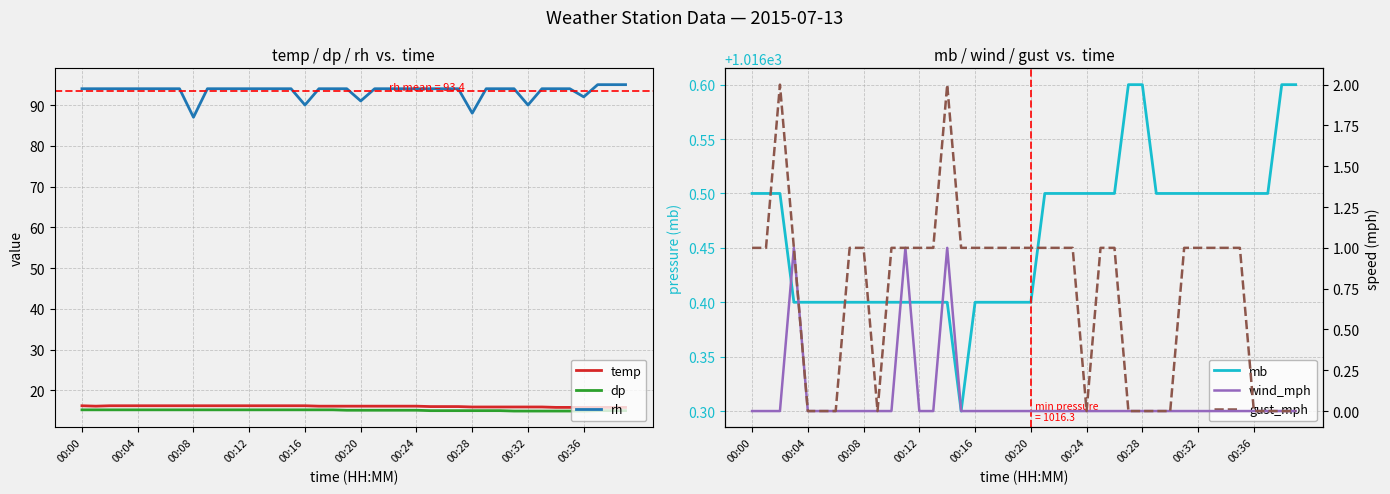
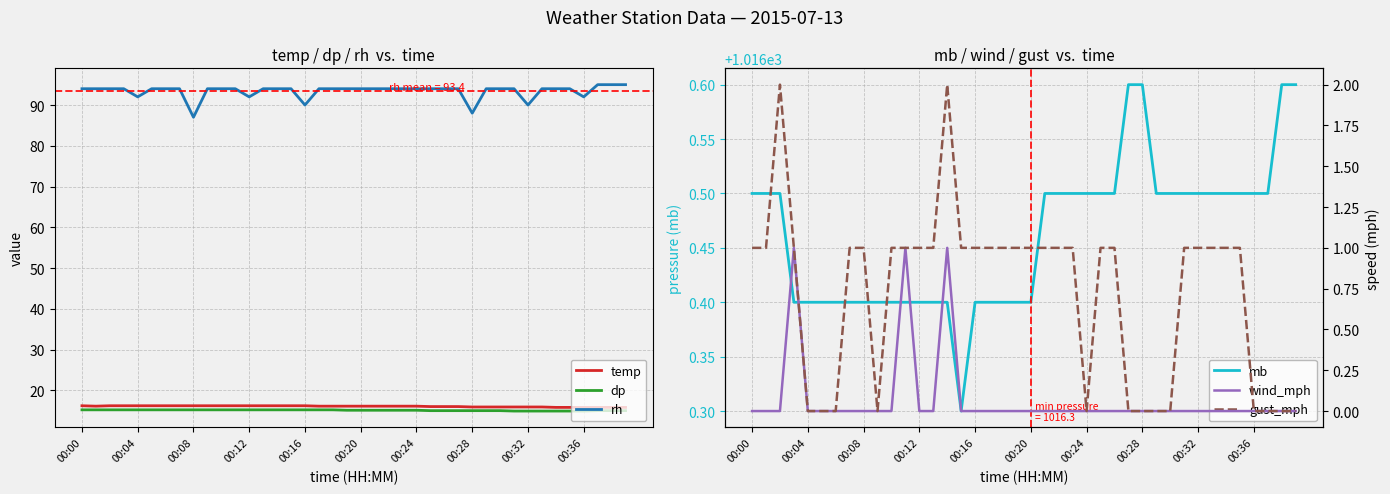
temp / dp / rh vs. time, rh, 00:04: 94 -> 92
temp / dp / rh vs. time, rh, 00:12: 94 -> 92
temp / dp / rh vs. time, rh, 00:20: 91 -> 94
